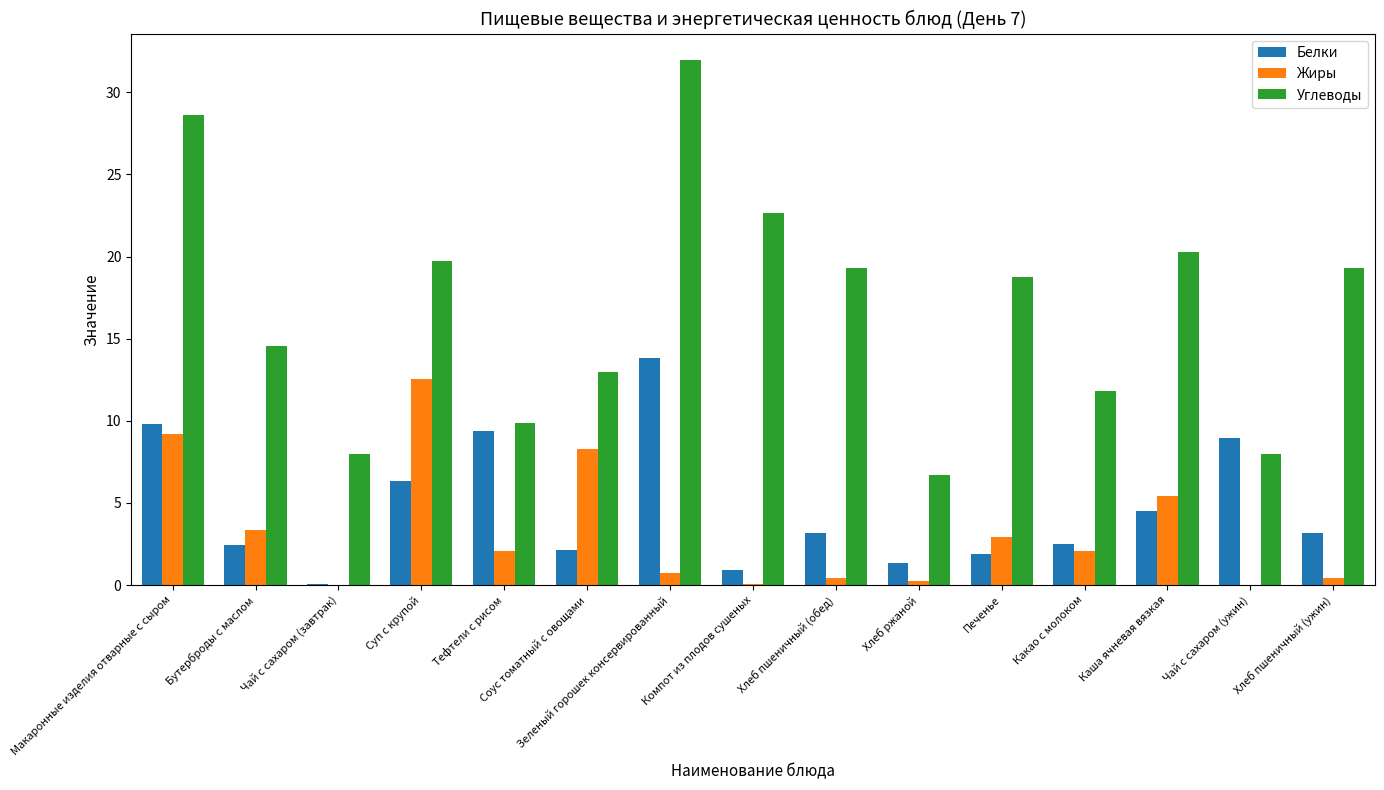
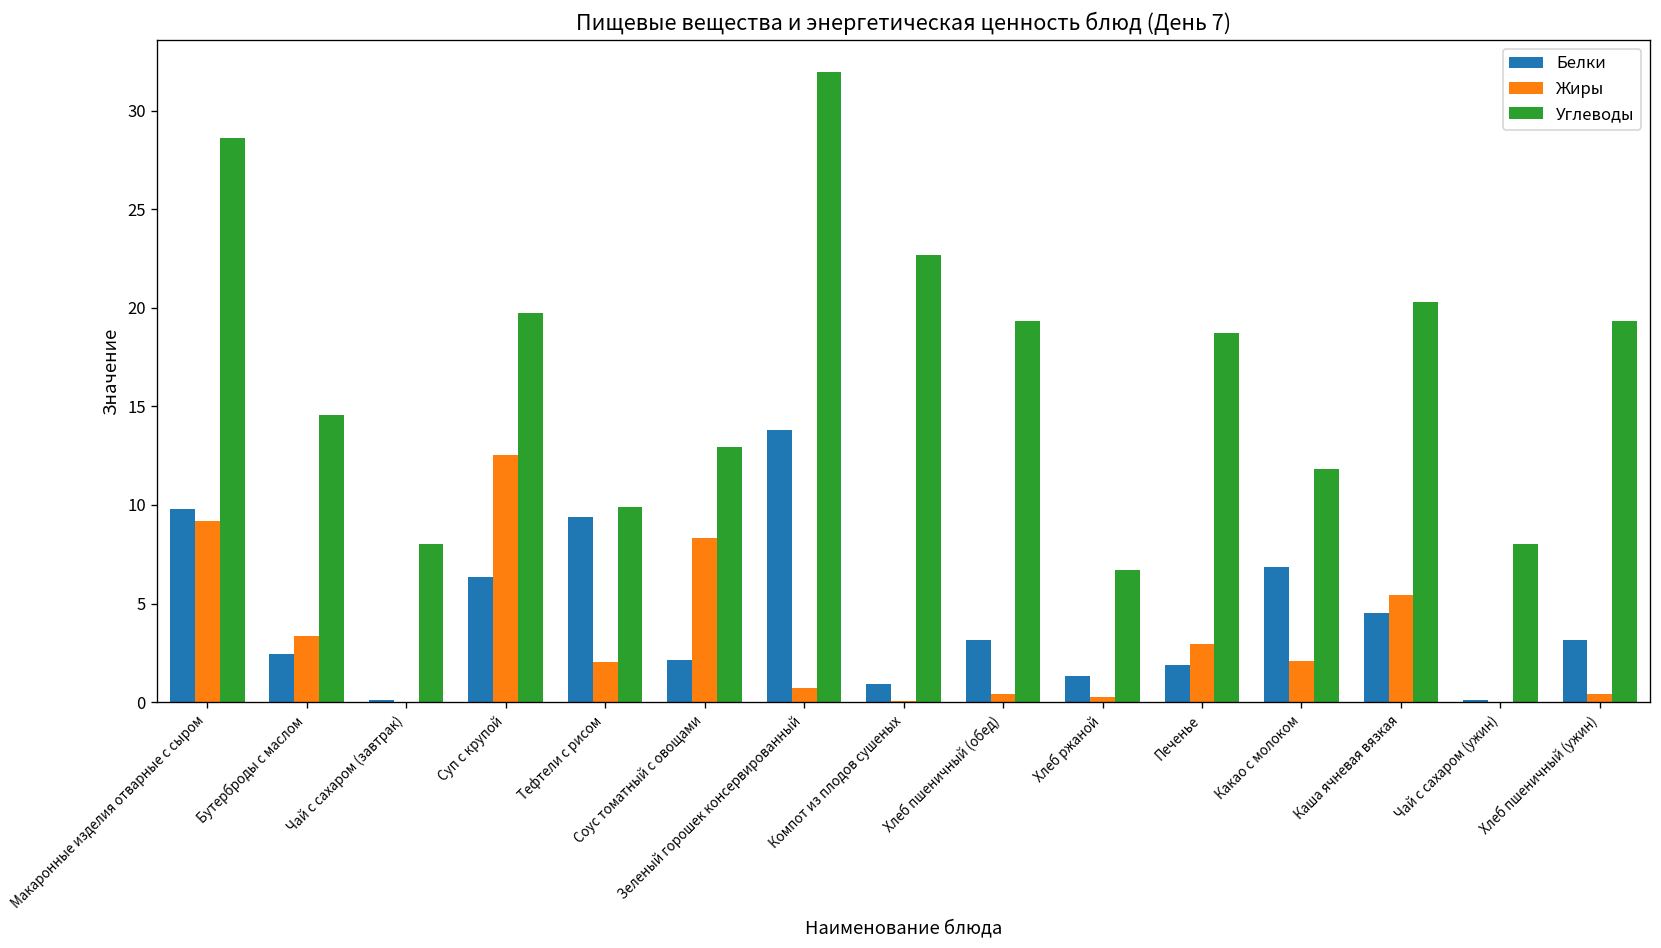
Белки, Какао с молоком: 2.5 -> 6.9
Белки, Чай с сахаром (ужин): 9.0 -> 0.1
